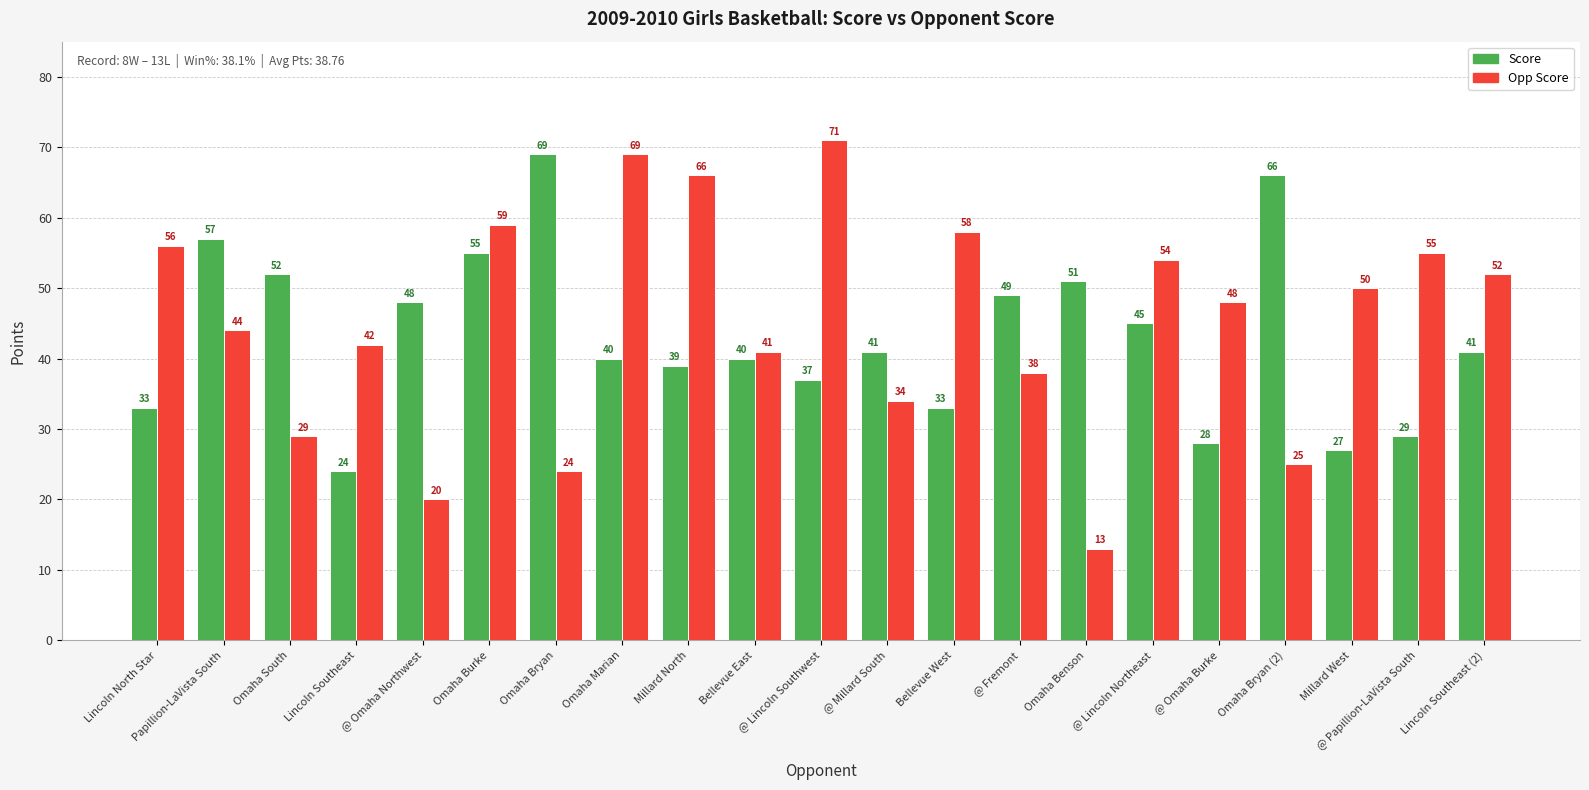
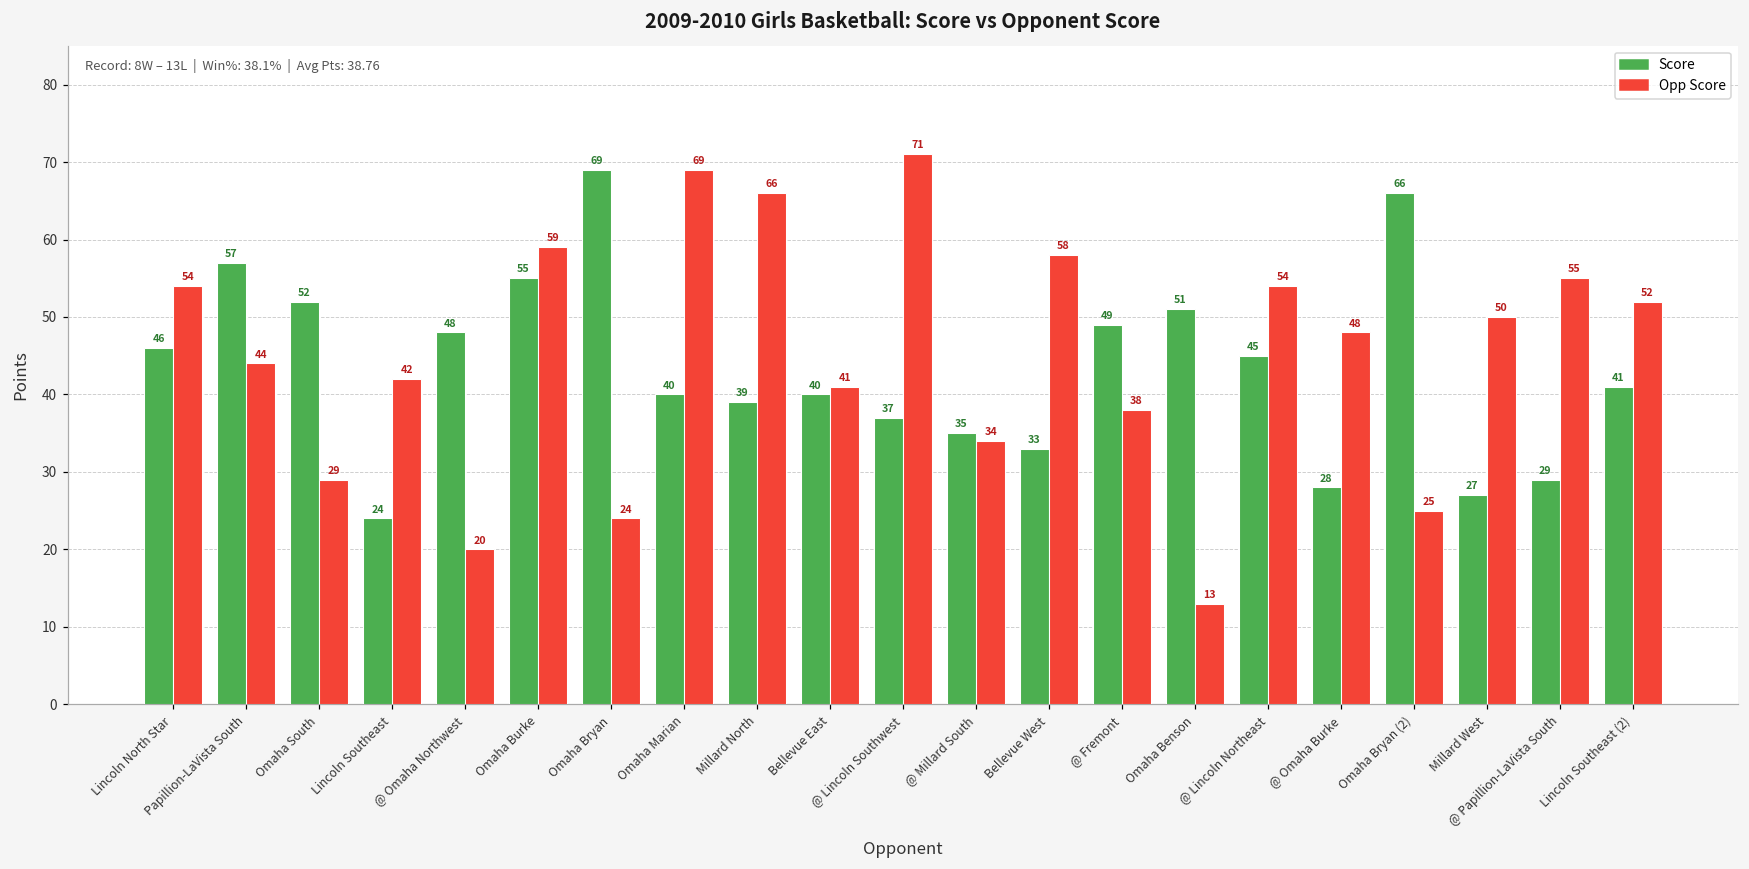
Score, Lincoln North Star: 33 -> 46
Opp Score, Lincoln North Star: 56 -> 54
Score, @ Millard South: 41 -> 35
